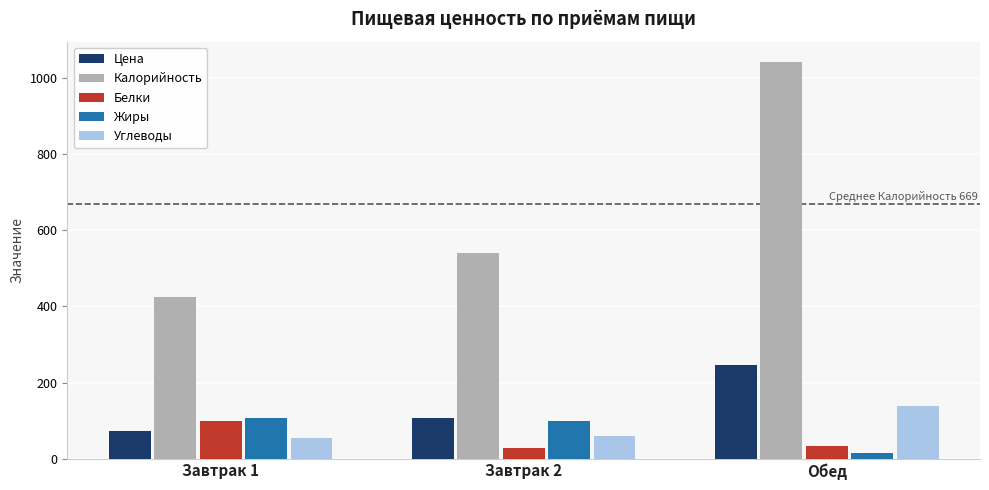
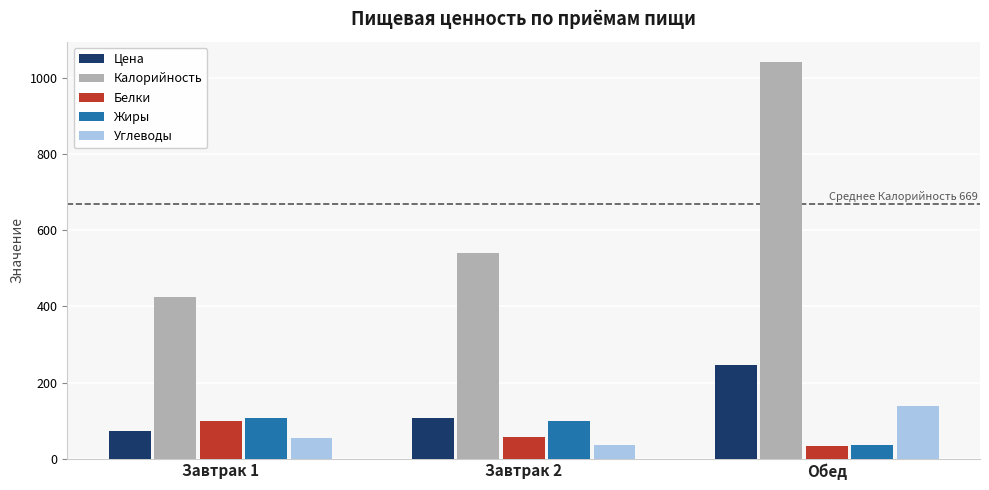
Белки, Завтрак 2: 30 -> 60
Углеводы, Завтрак 2: 60 -> 40
Жиры, Обед: 10 -> 40
